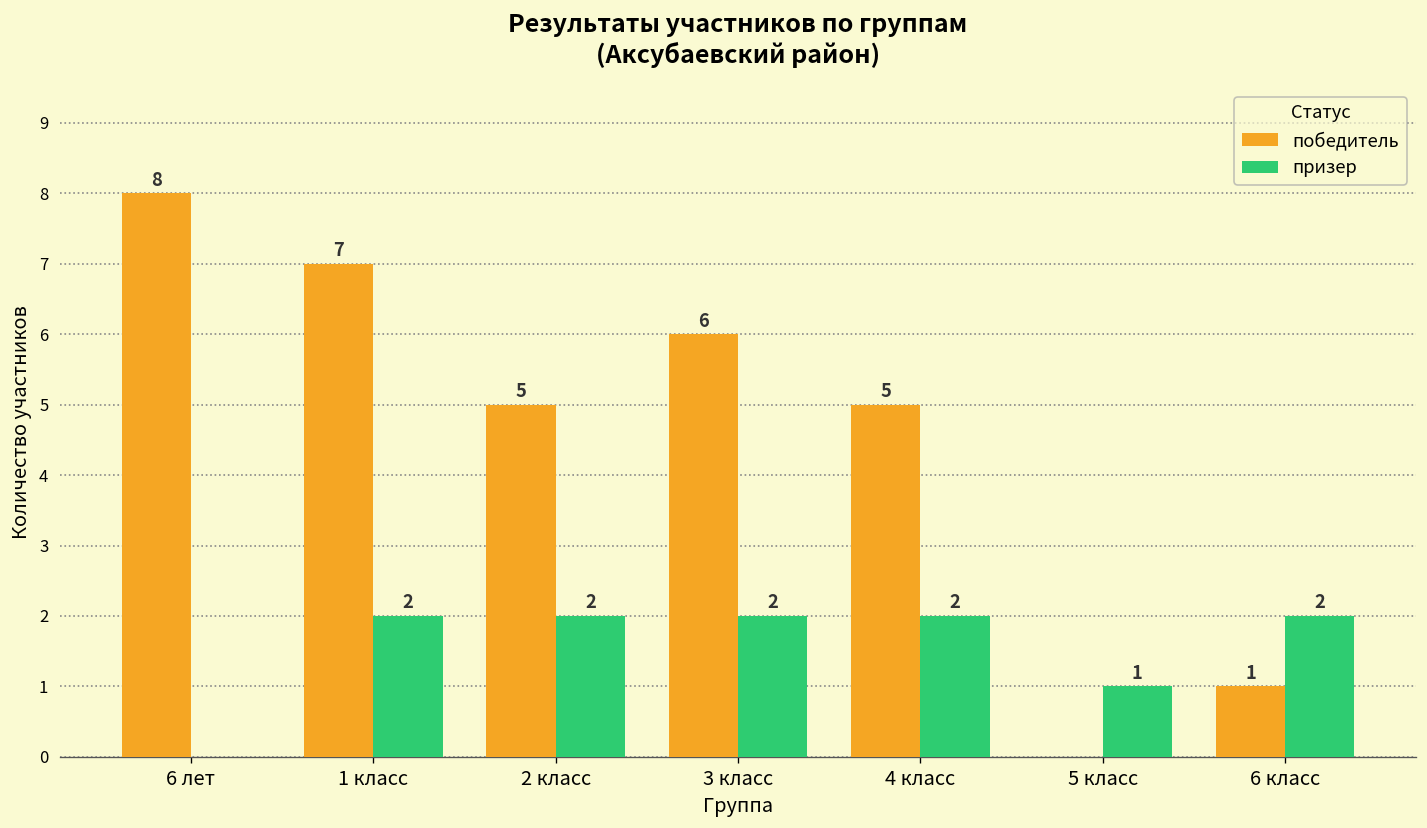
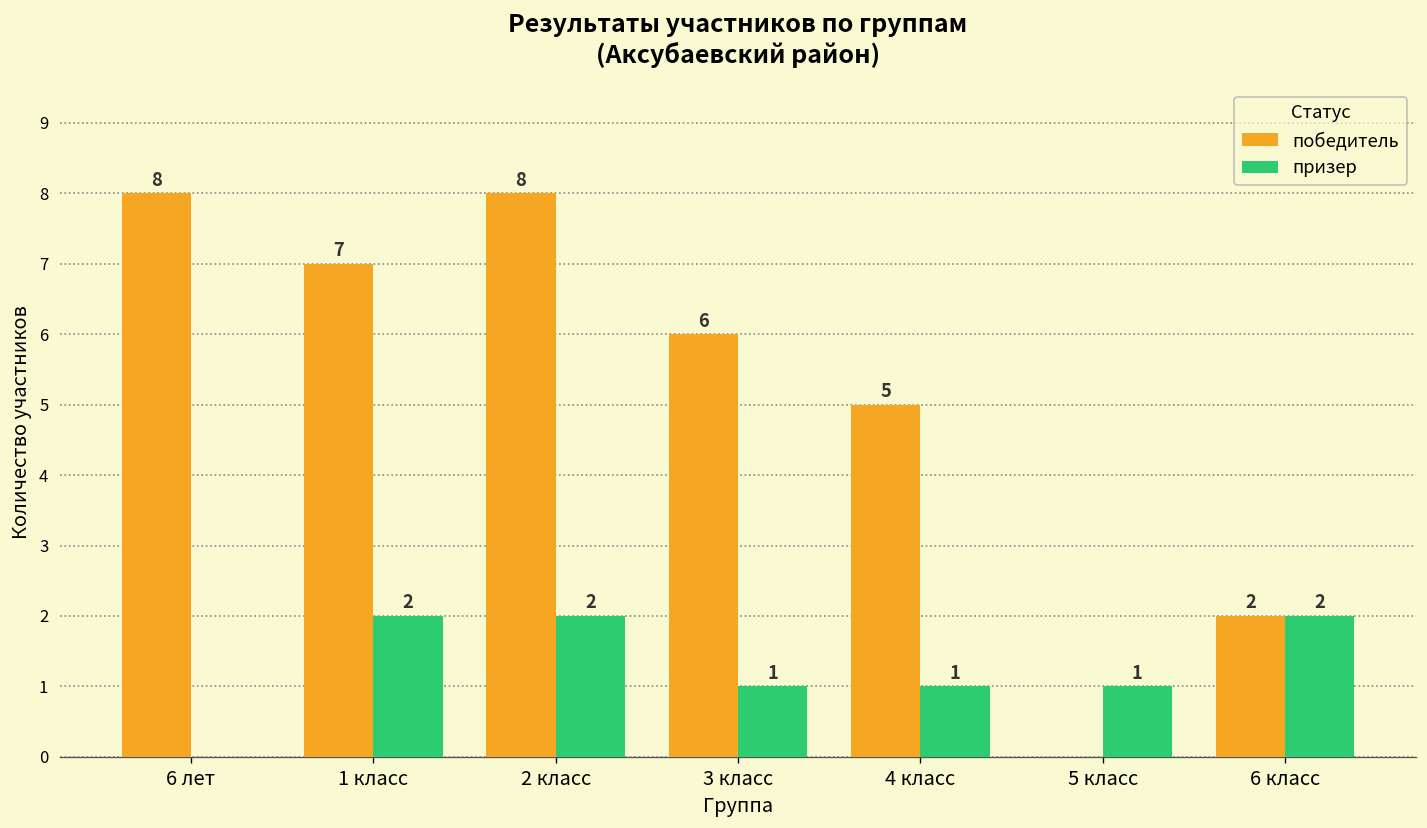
победитель, 2 класс: 5 -> 8
призер, 3 класс: 2 -> 1
призер, 4 класс: 2 -> 1
победитель, 6 класс: 1 -> 2
